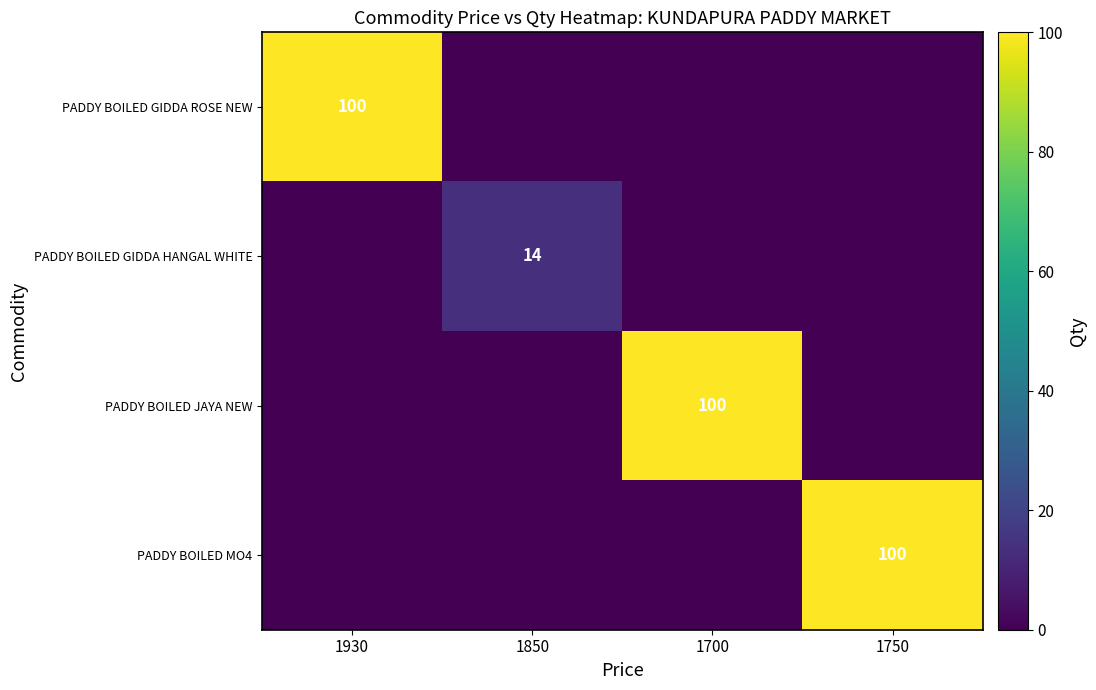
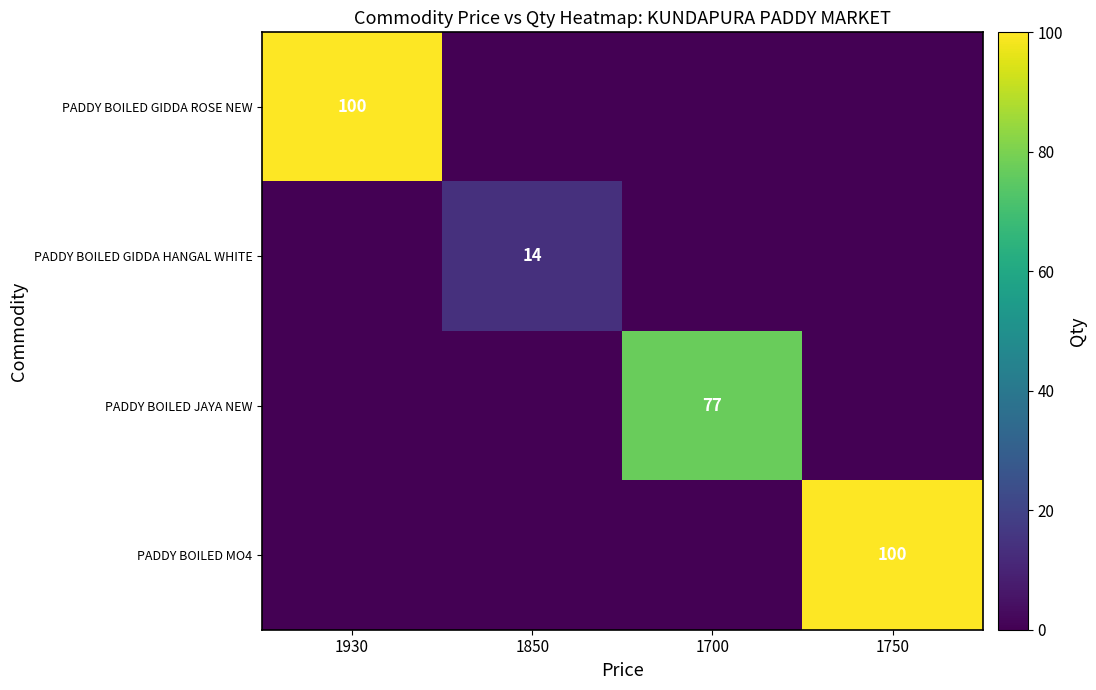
PADDY BOILED JAYA NEW, 1700: 100 -> 77
